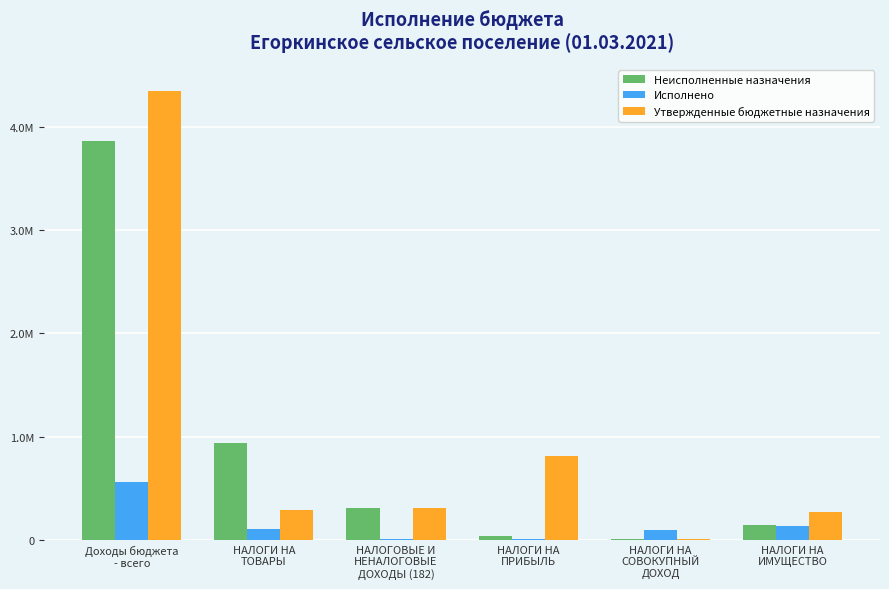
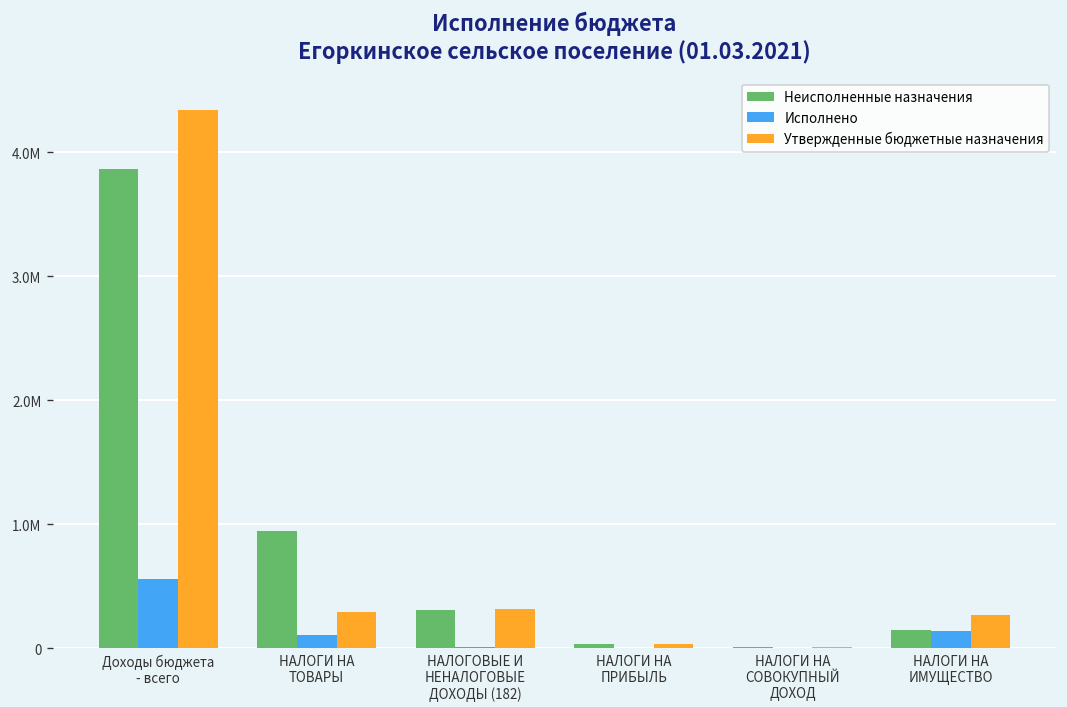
Утвержденные бюджетные назначения, НАЛОГИ НА ПРИБЫЛЬ: 810000 -> 40000
Исполнено, НАЛОГИ НА СОВОКУПНЫЙ ДОХОД: 100000 -> 0
